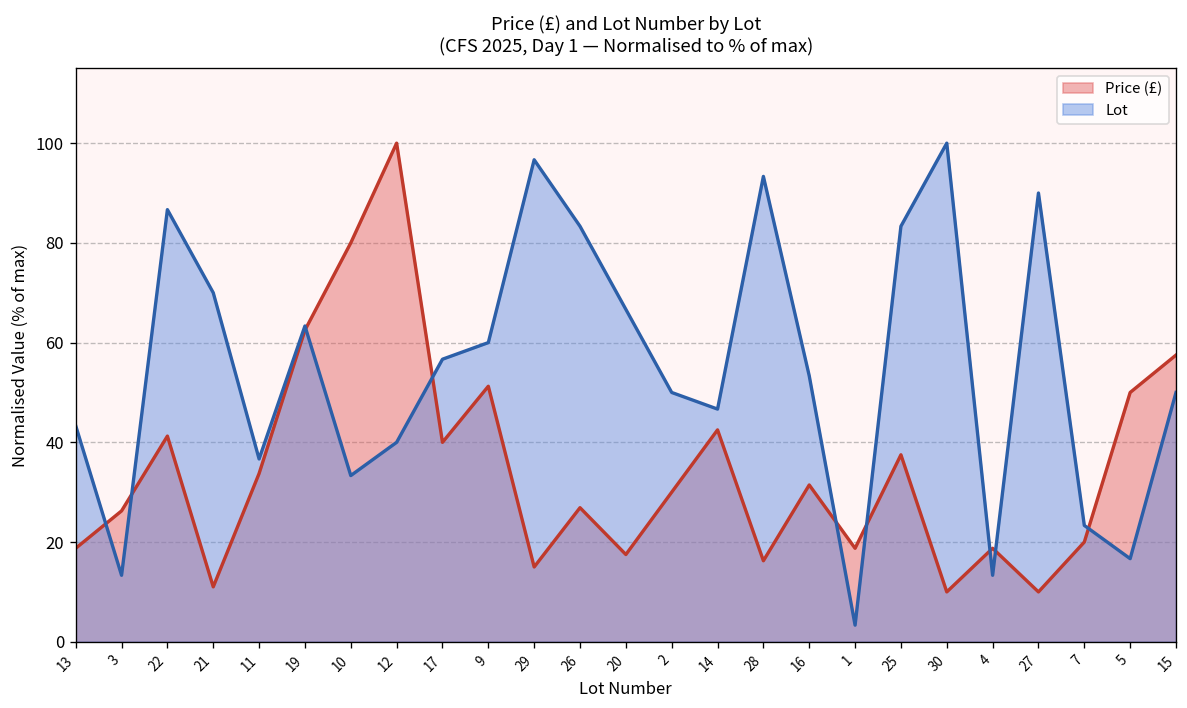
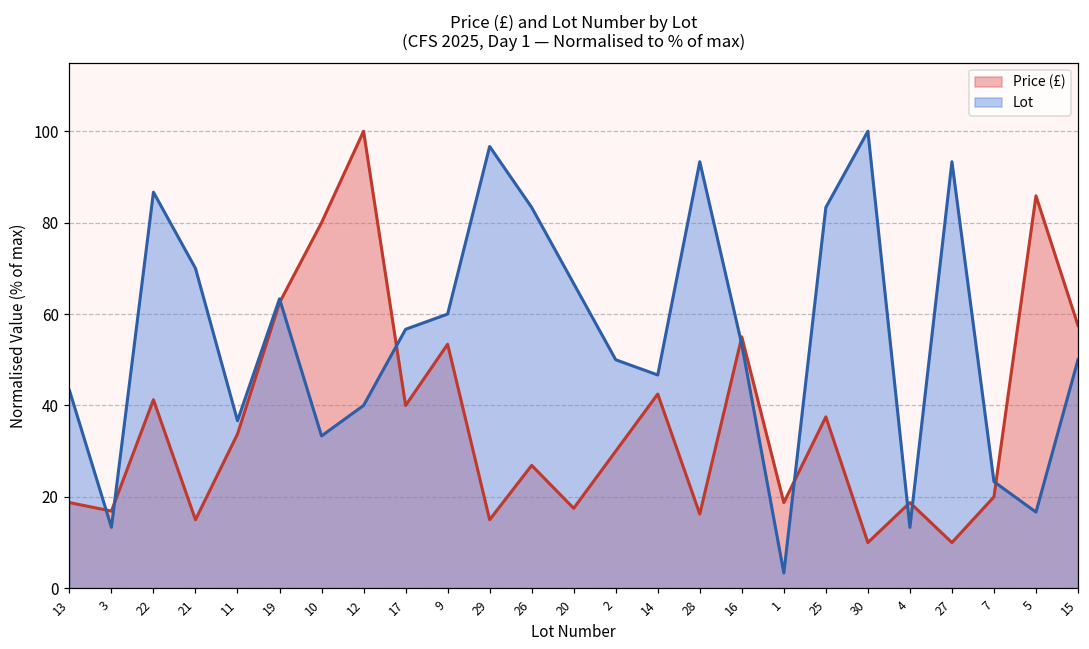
Price (£), 3: 26 -> 17
Price (£), 21: 11 -> 15
Price (£), 9: 51 -> 53
Price (£), 16: 31 -> 55
Lot, 27: 90 -> 93
Price (£), 5: 50 -> 86
